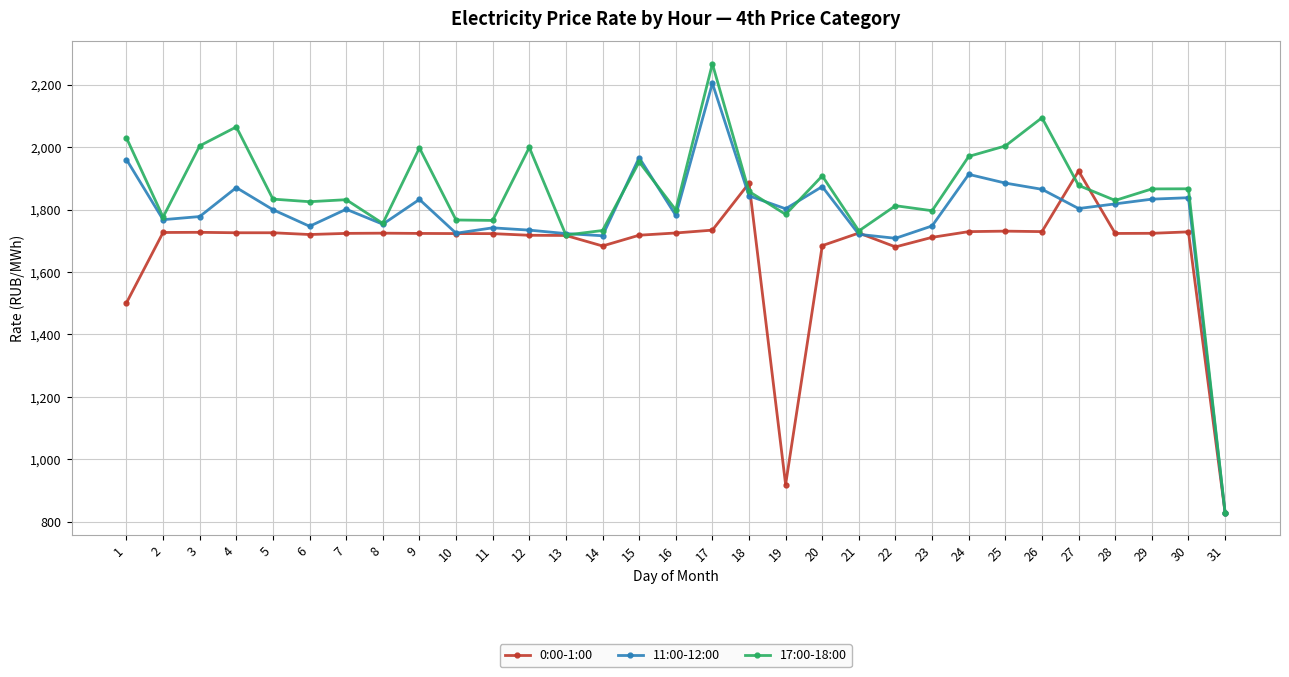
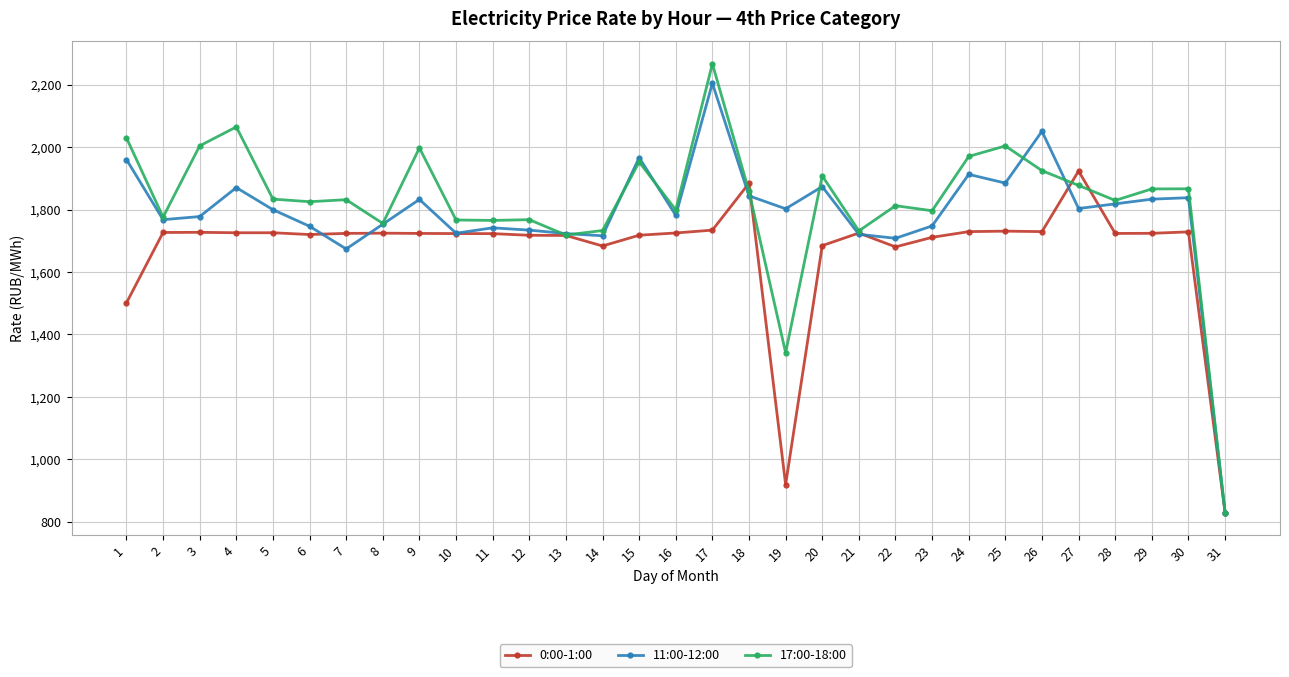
11:00-12:00, 7: 1,800 -> 1,670
17:00-18:00, 12: 2,000 -> 1,770
17:00-18:00, 19: 1,780 -> 1,340
11:00-12:00, 26: 1,860 -> 2,050
17:00-18:00, 26: 2,090 -> 1,920
